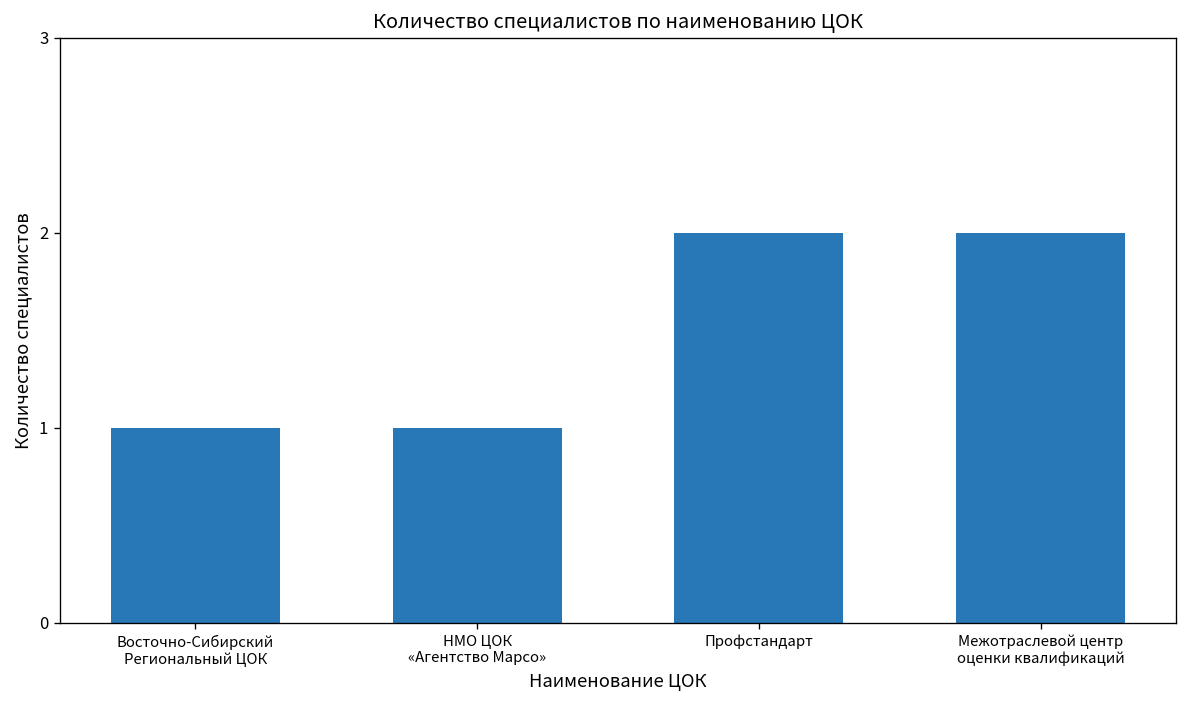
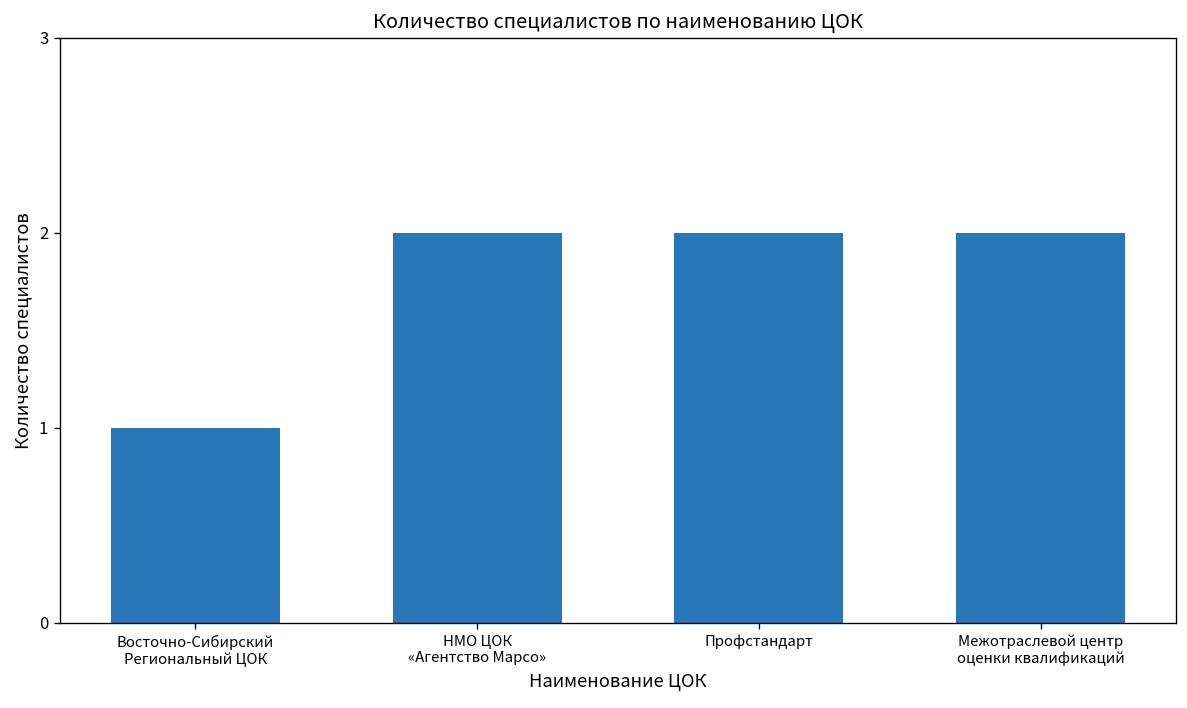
НМО ЦОК «Агентство Марсо»: 1 -> 2
